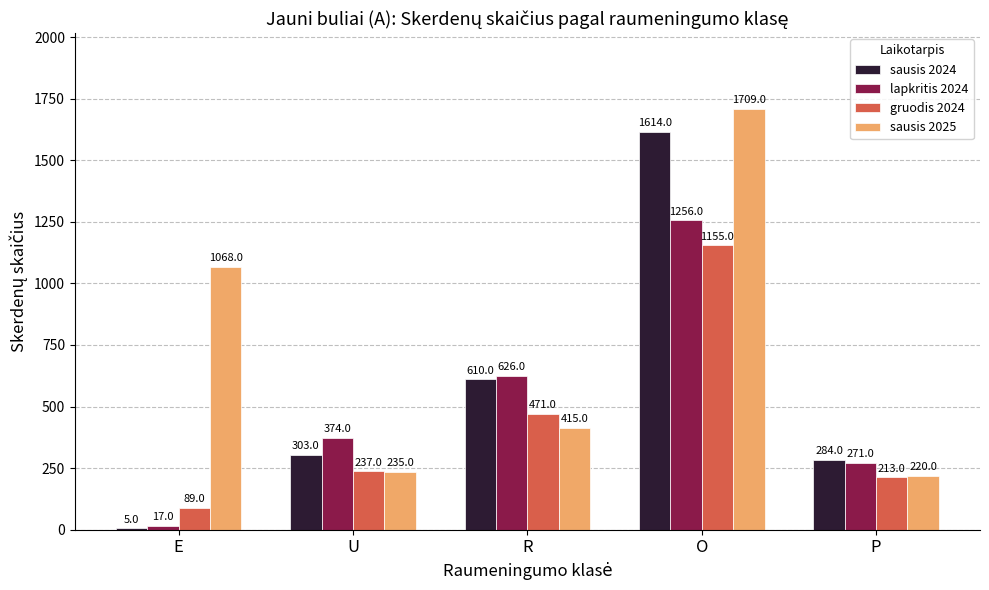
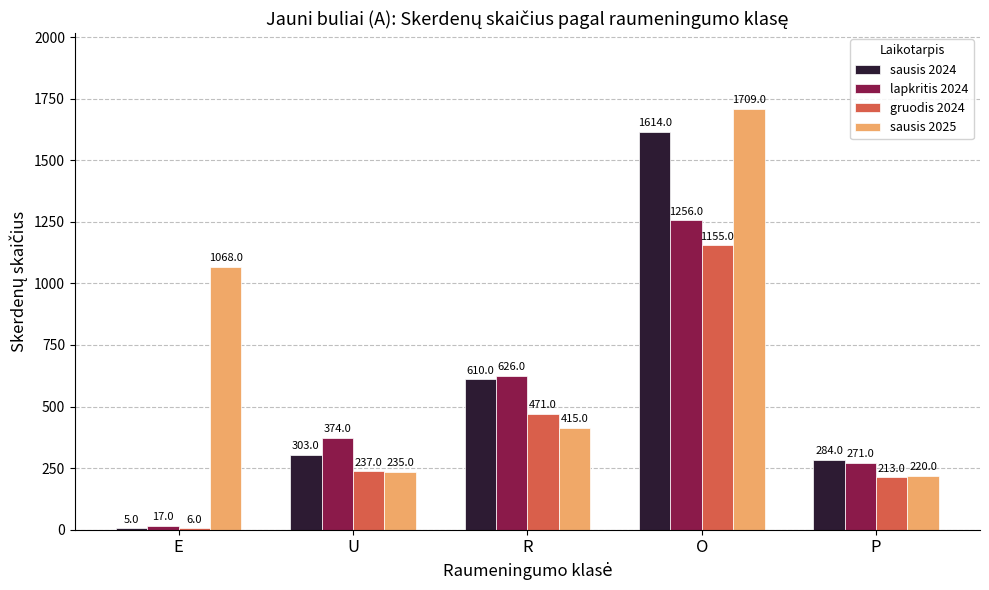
gruodis 2024, E: 89.0 -> 6.0
